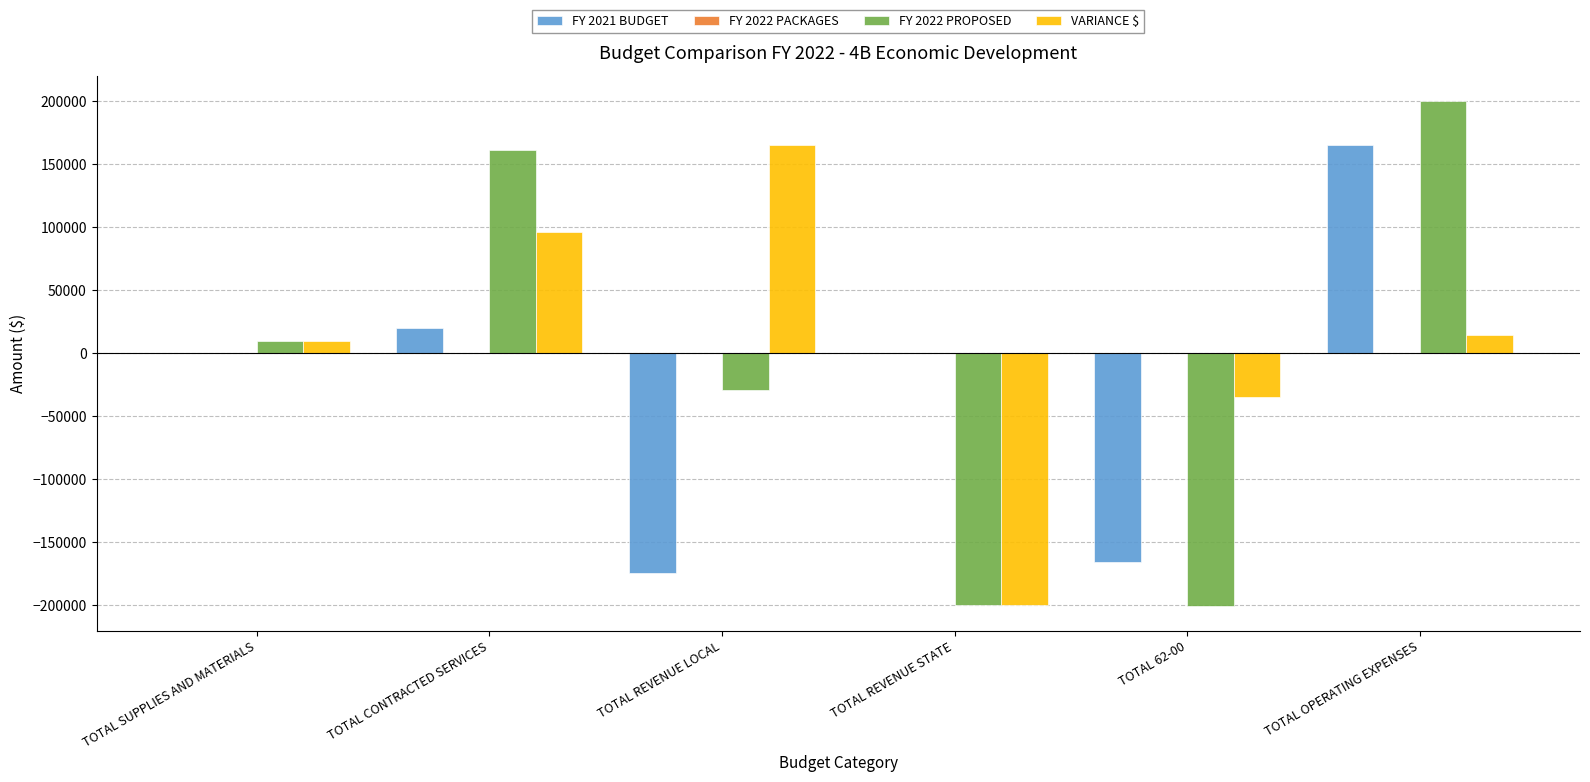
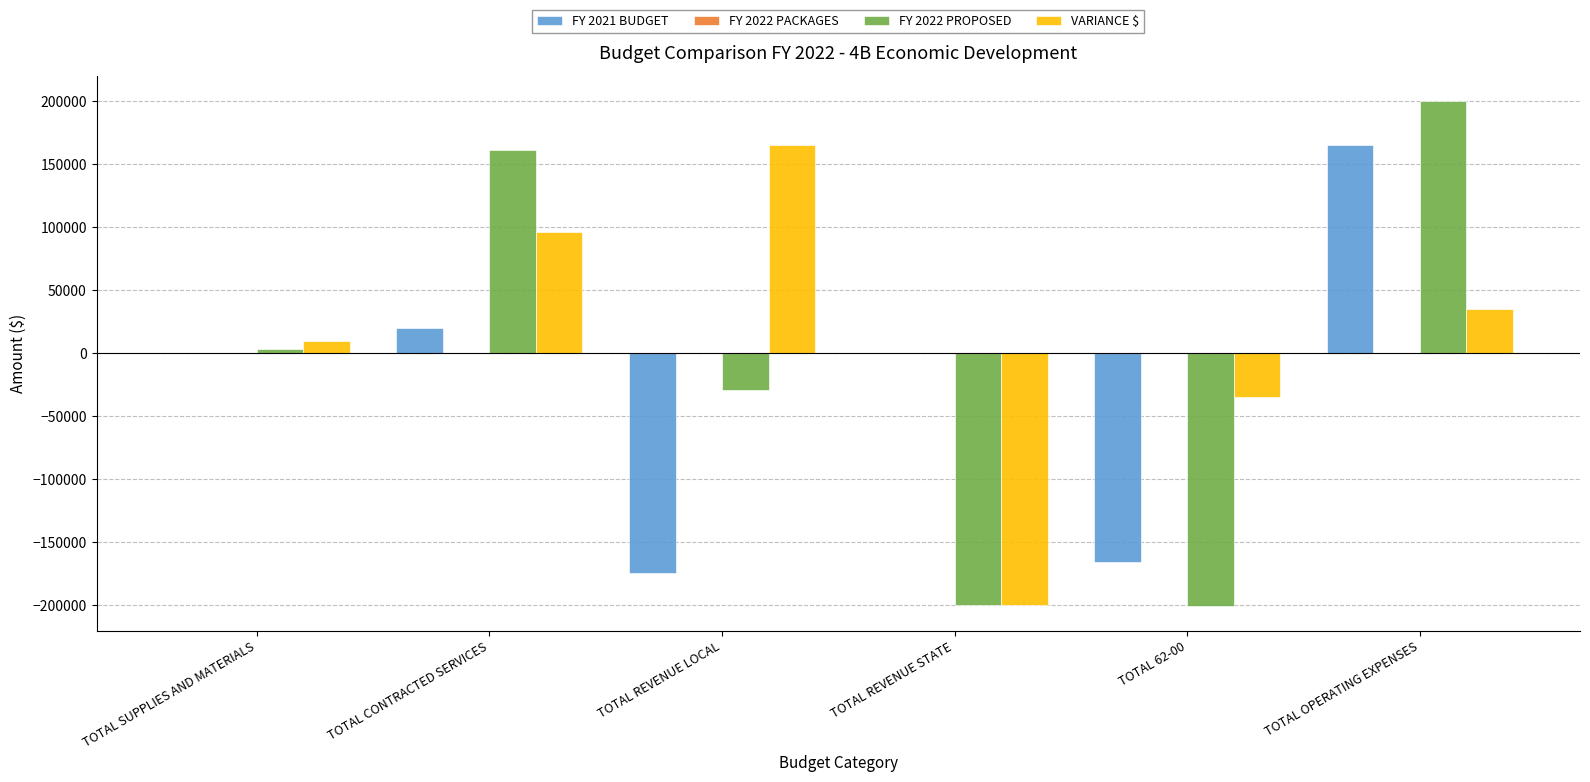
FY 2022 PROPOSED, TOTAL SUPPLIES AND MATERIALS: 10000 -> 4000
VARIANCE $, TOTAL OPERATING EXPENSES: 15000 -> 35000
